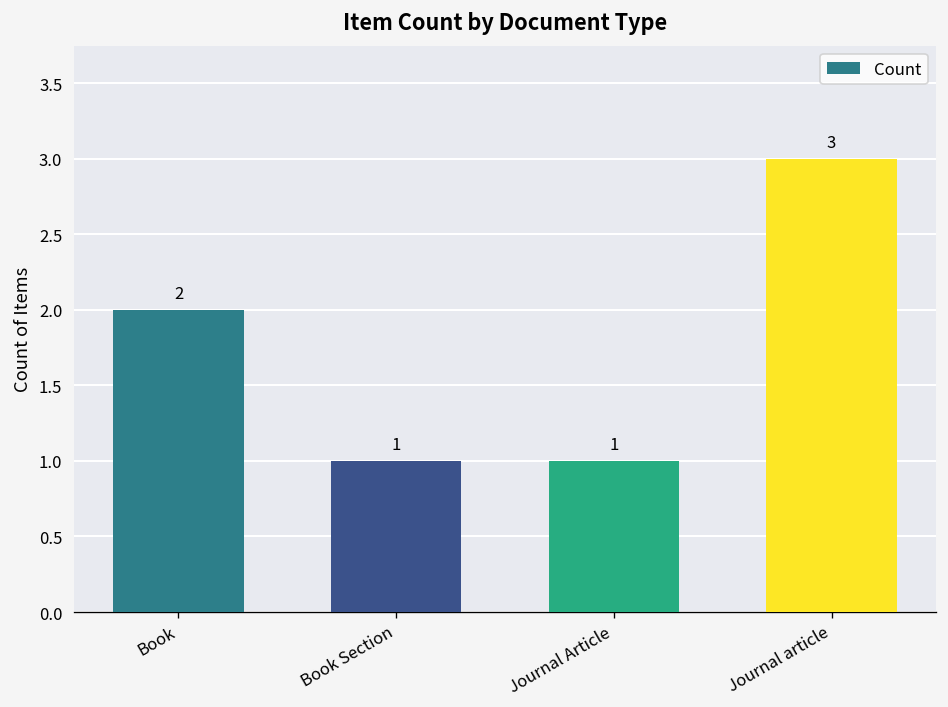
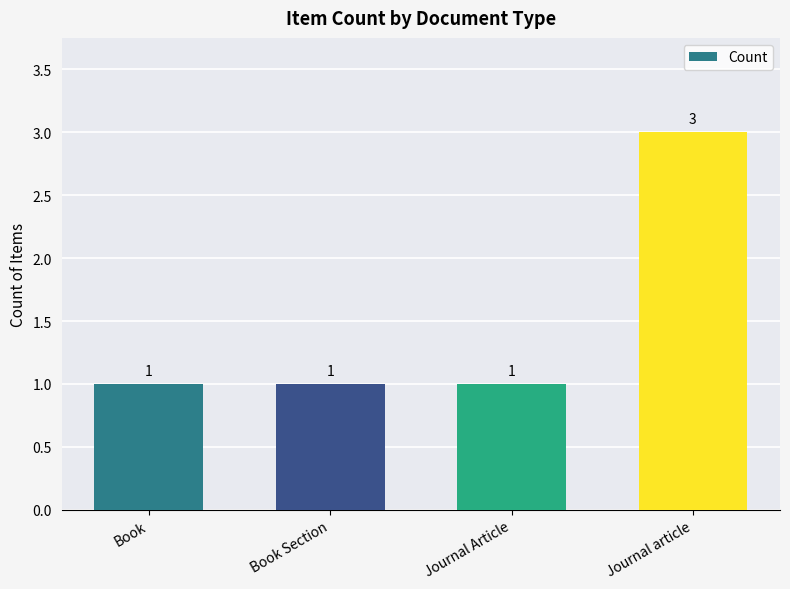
Book: 2 -> 1
